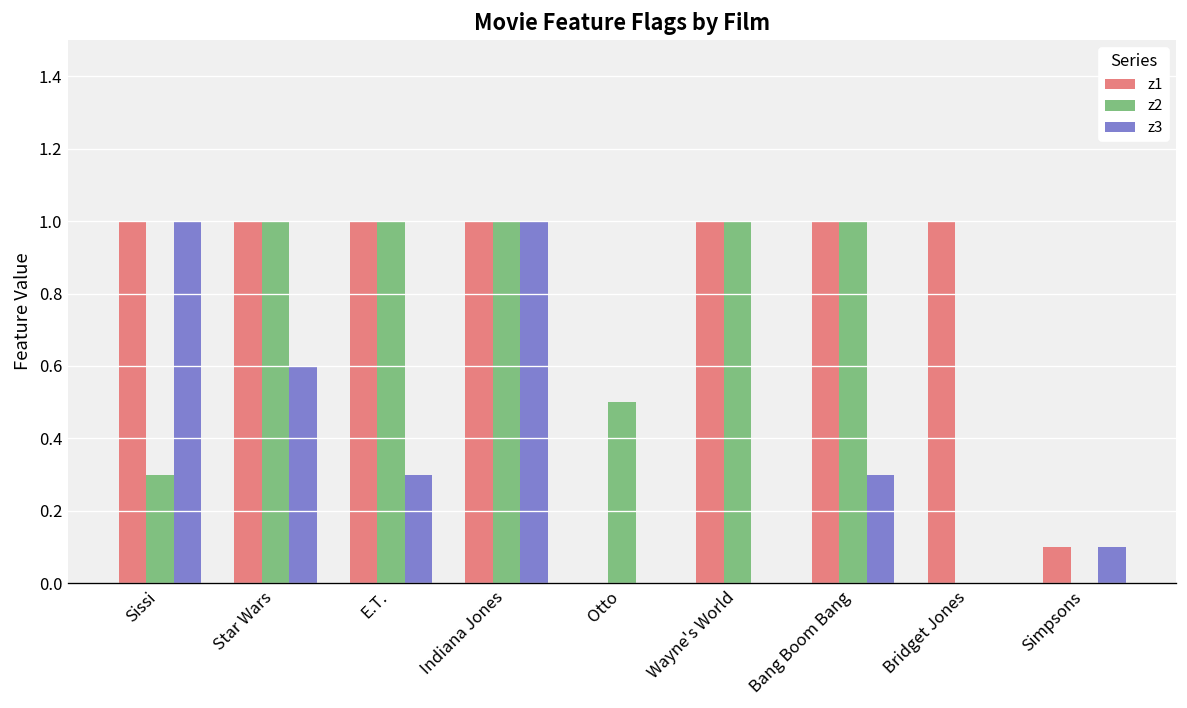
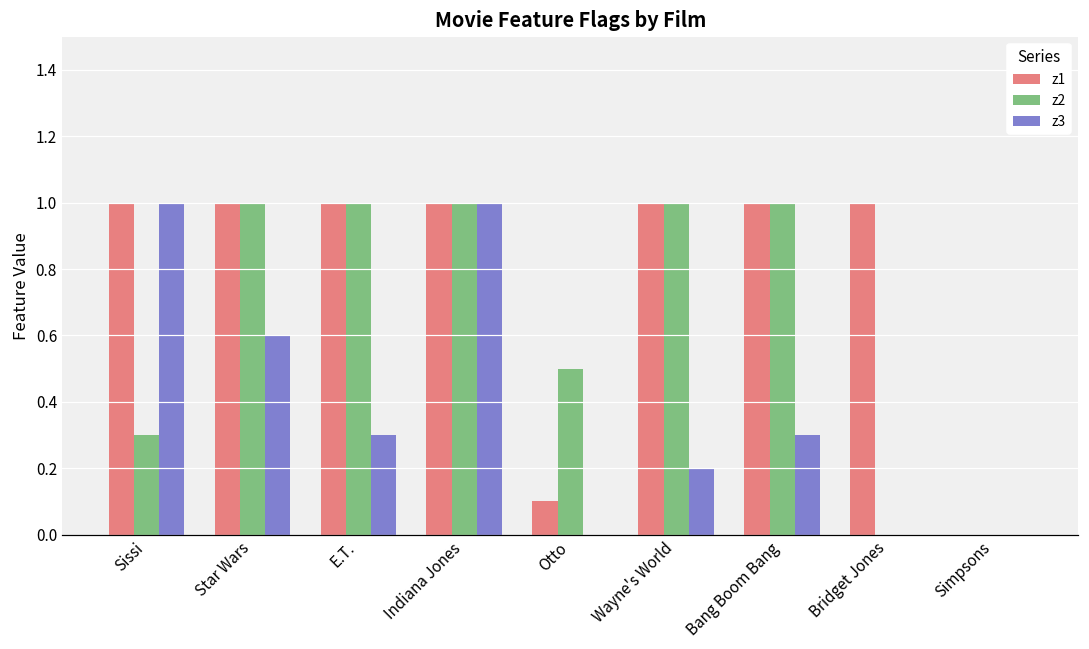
z1, Otto: 0.0 -> 0.1
z3, Wayne's World: 0.0 -> 0.2
z1, Simpsons: 0.1 -> 0.0
z3, Simpsons: 0.1 -> 0.0
